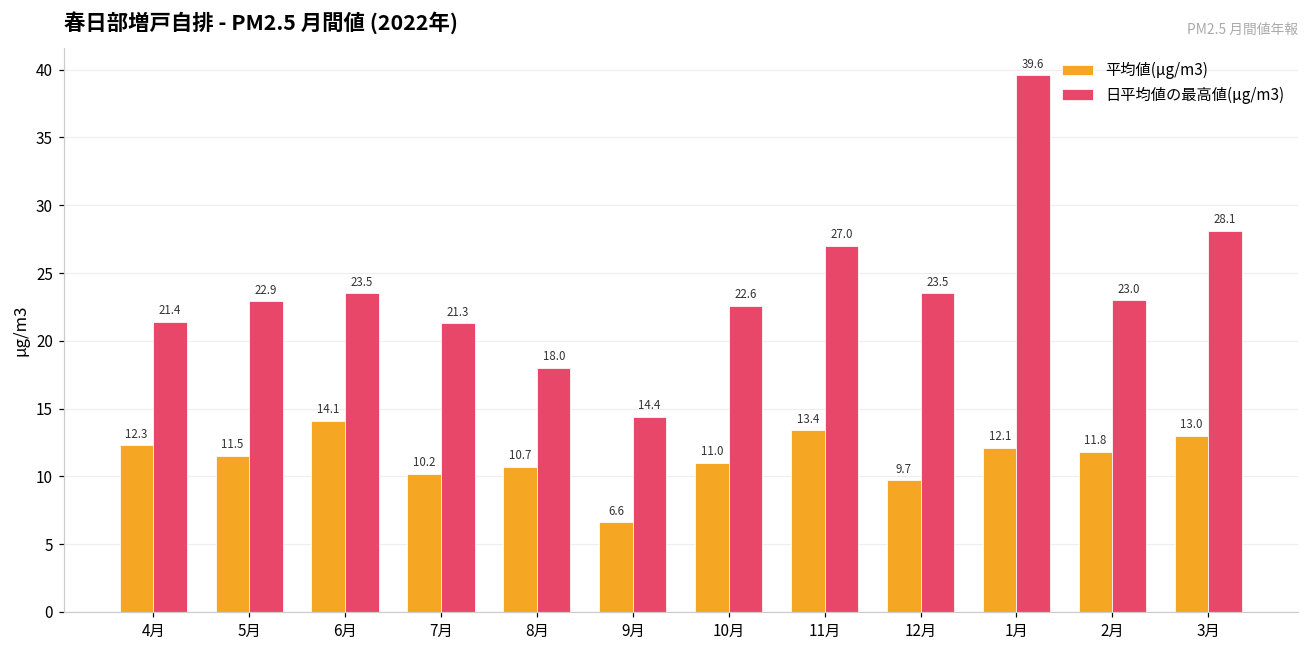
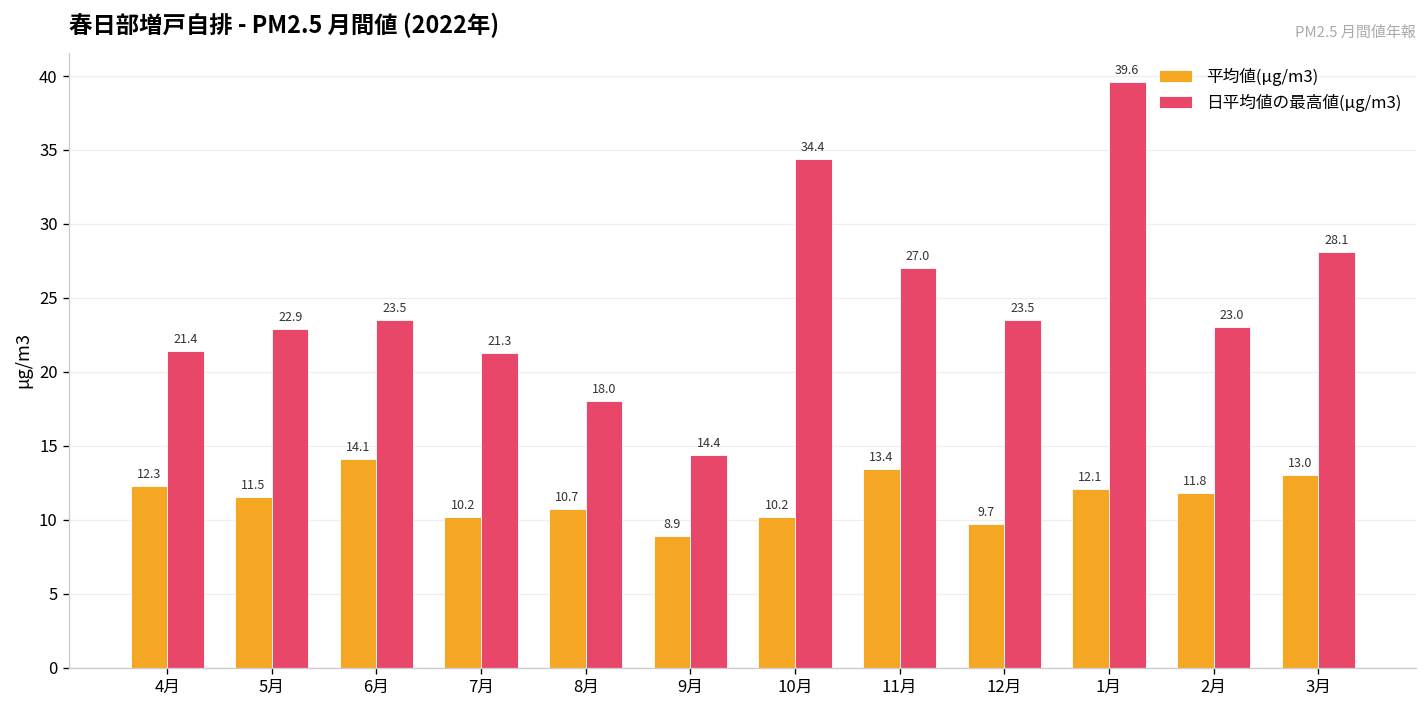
平均値(μg/m3), 9月: 6.6 -> 8.9
平均値(μg/m3), 10月: 11.0 -> 10.2
日平均値の最高値(μg/m3), 10月: 22.6 -> 34.4
